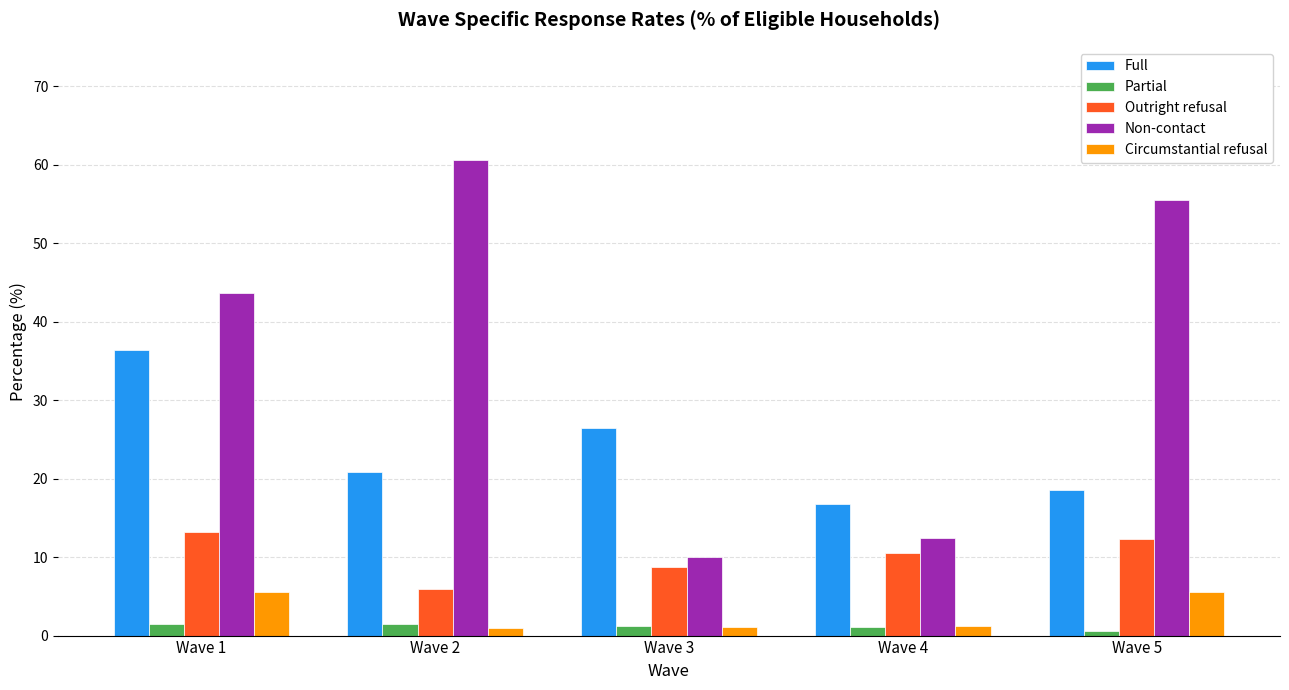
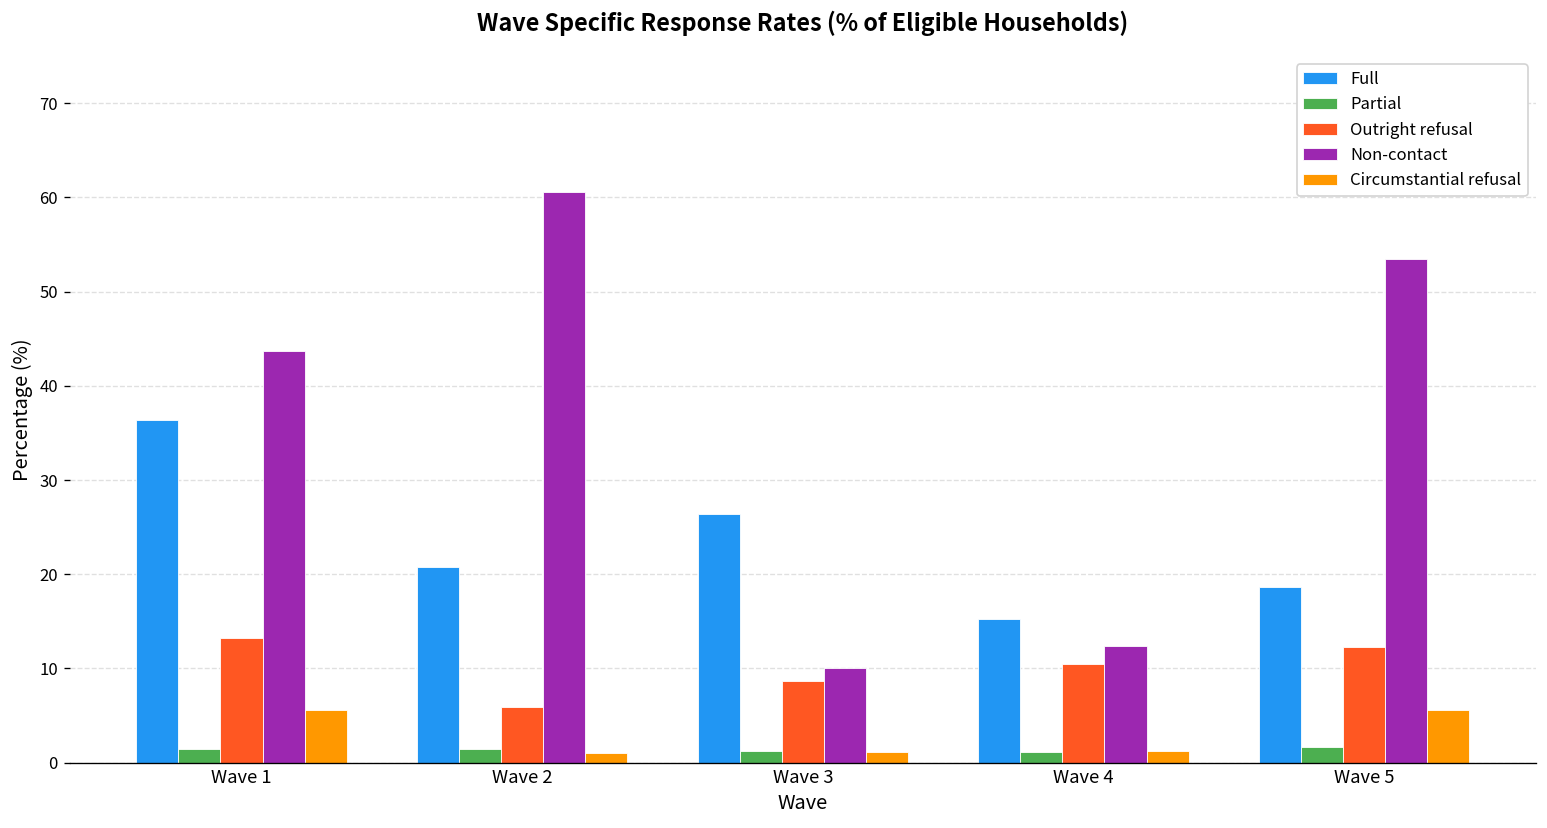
Full, Wave 4: 17 -> 15
Partial, Wave 5: 1 -> 2
Non-contact, Wave 5: 56 -> 54
